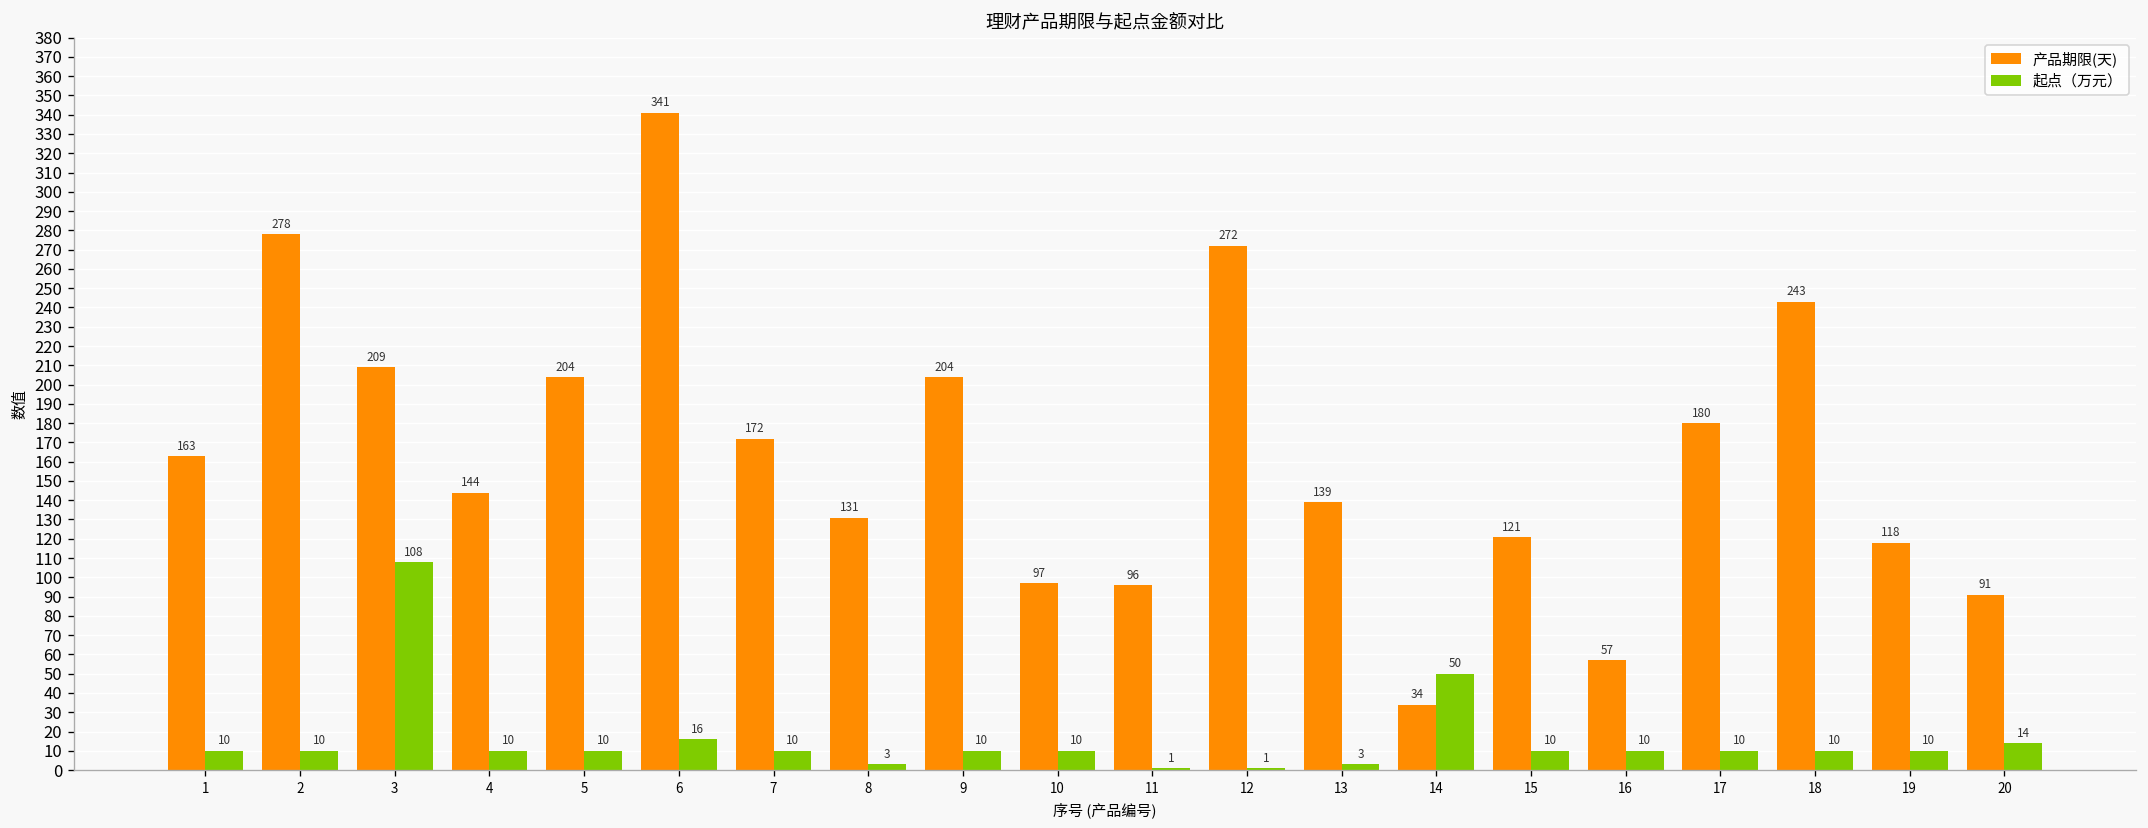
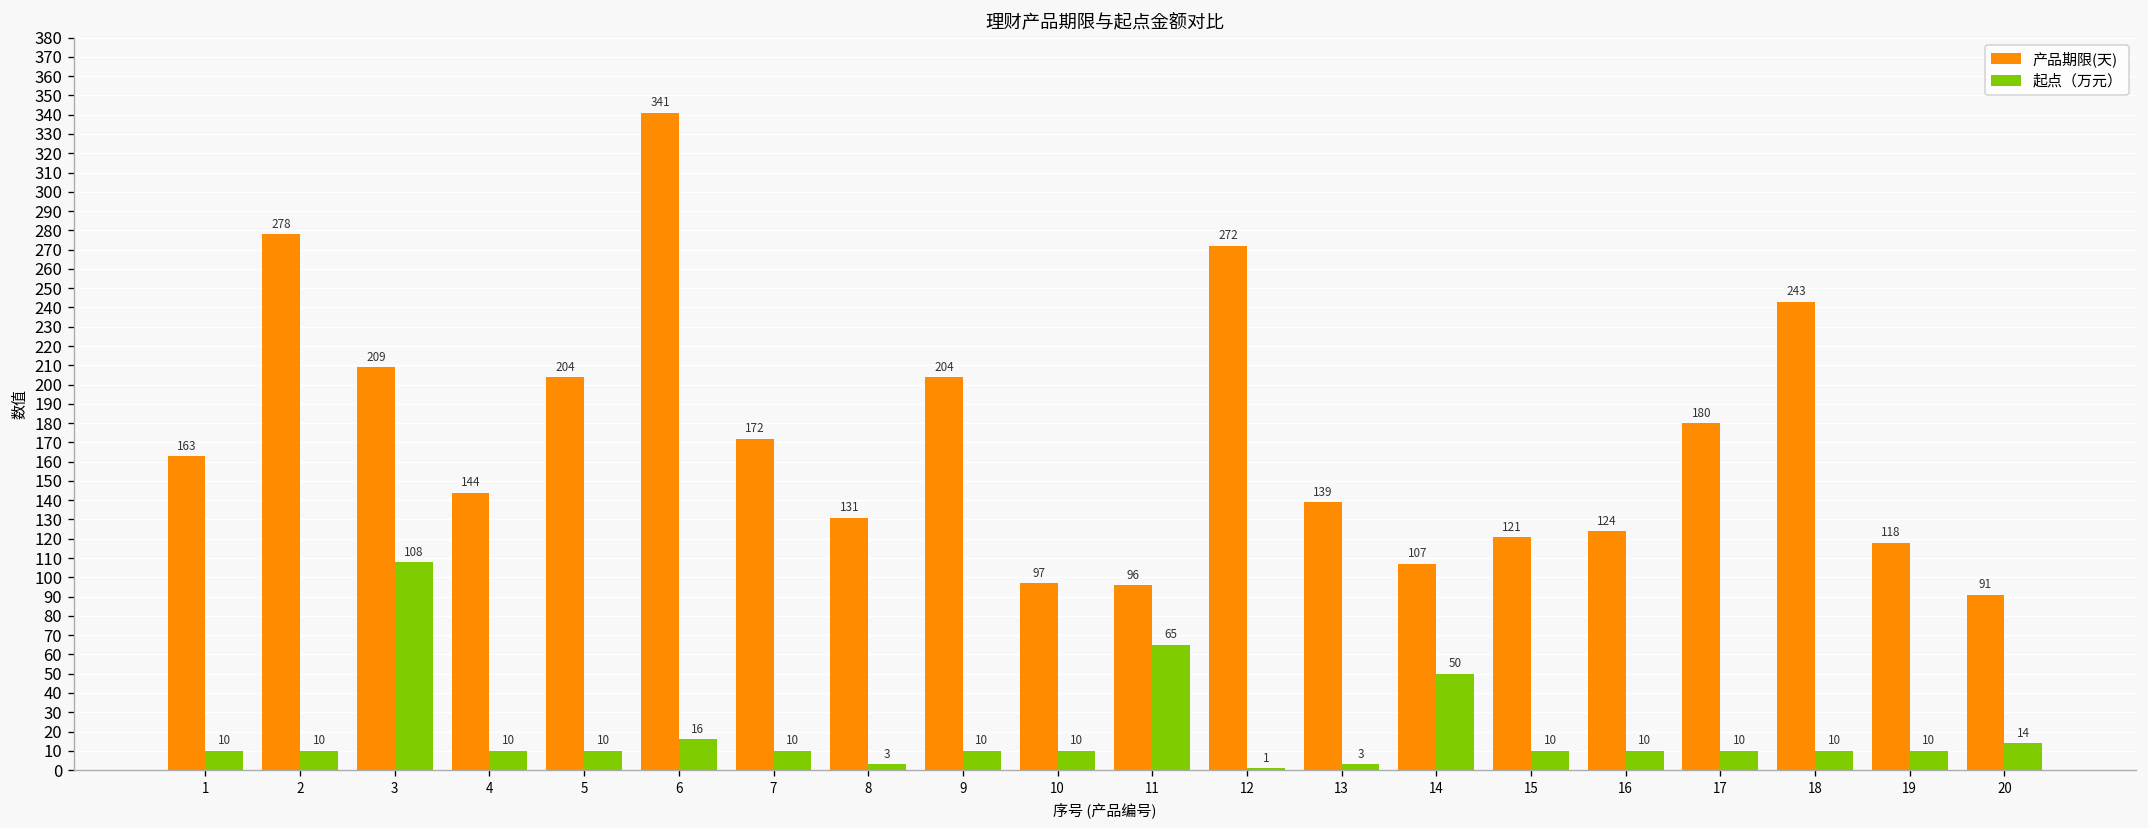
起点（万元）, 11: 1 -> 65
产品期限(天), 14: 34 -> 107
产品期限(天), 16: 57 -> 124
